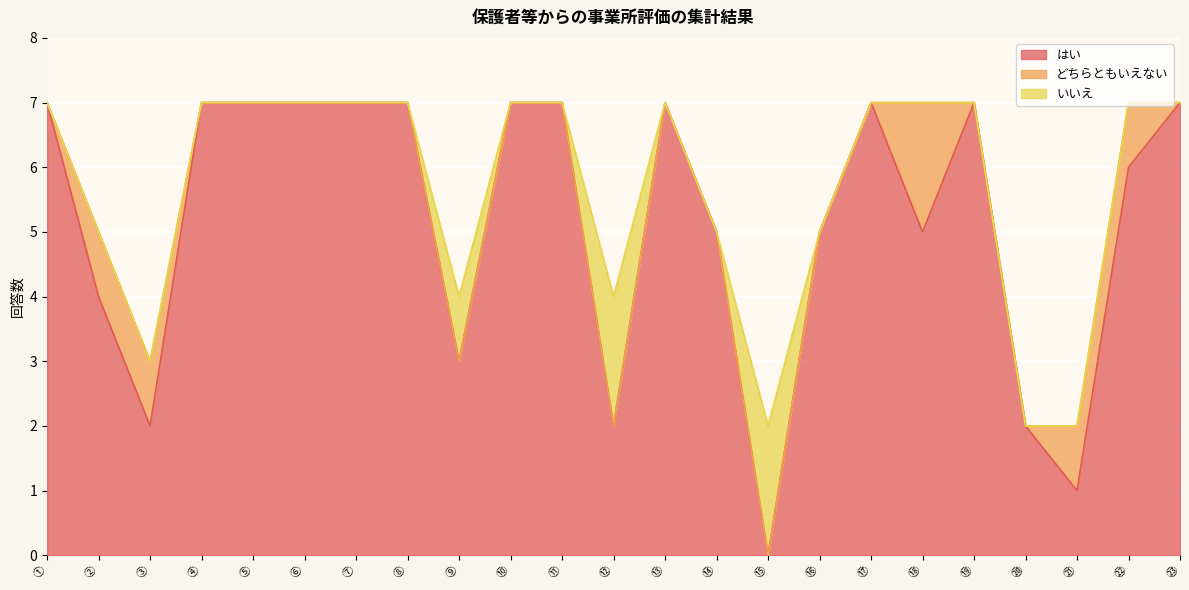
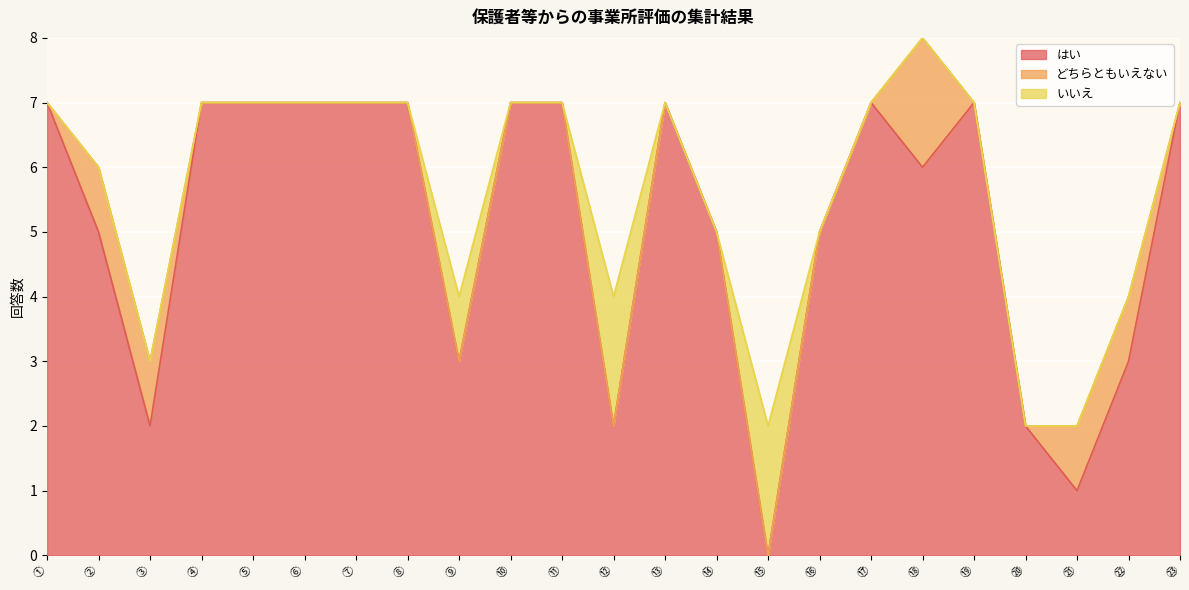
はい, ②: 4 -> 5
はい, ⑱: 5 -> 6
はい, ㉒: 6 -> 3
